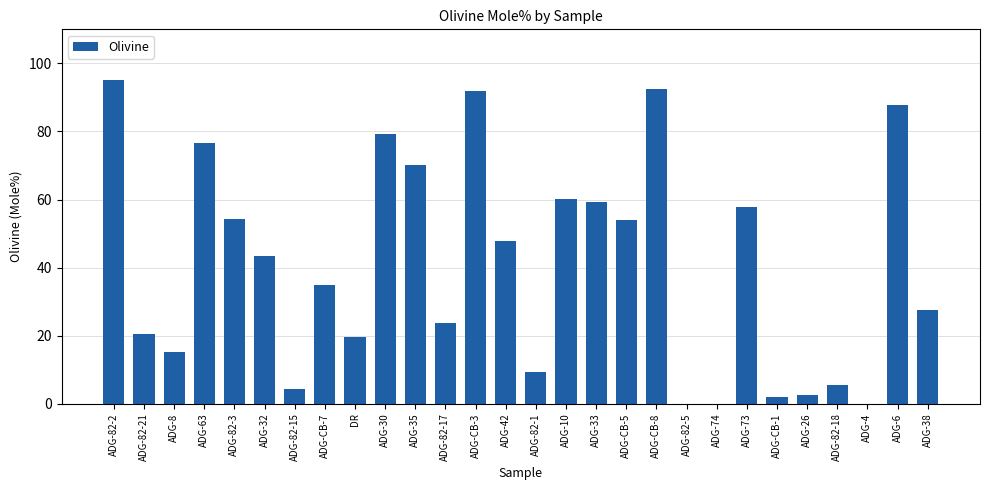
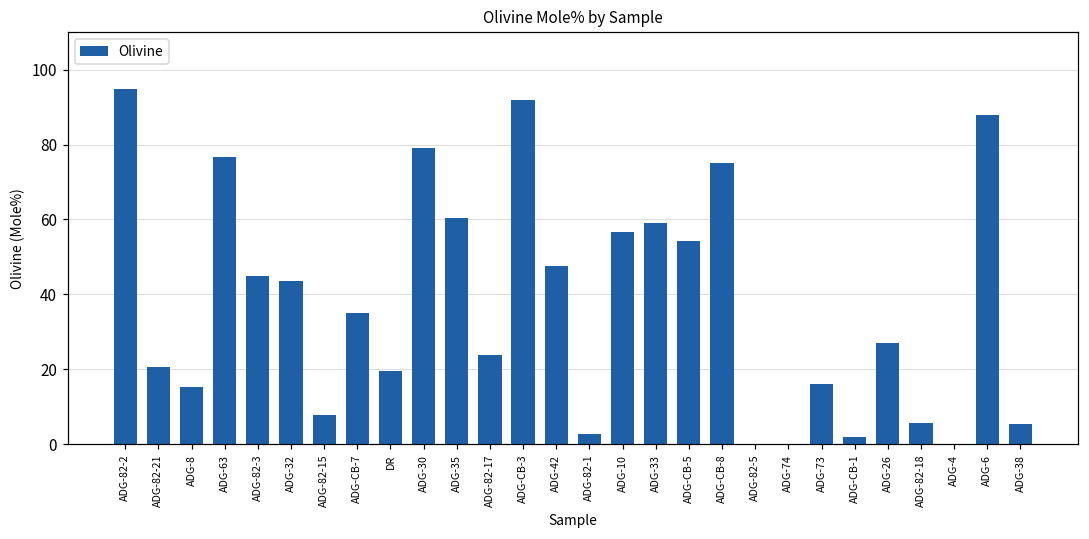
ADG-82-3: 54 -> 45
ADG-82-15: 4 -> 8
ADG-35: 70 -> 60
ADG-82-1: 9 -> 3
ADG-10: 60 -> 57
ADG-CB-8: 92 -> 75
ADG-73: 58 -> 16
ADG-26: 3 -> 27
ADG-38: 28 -> 5
